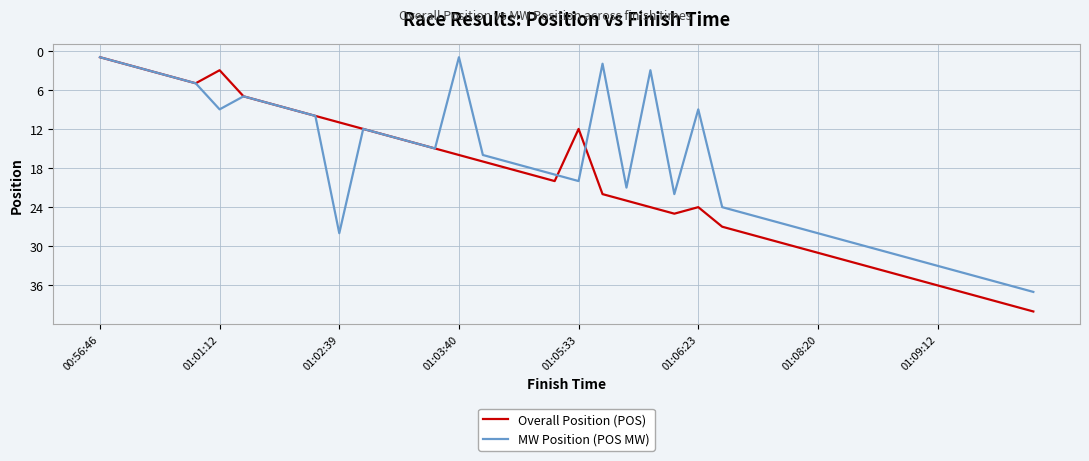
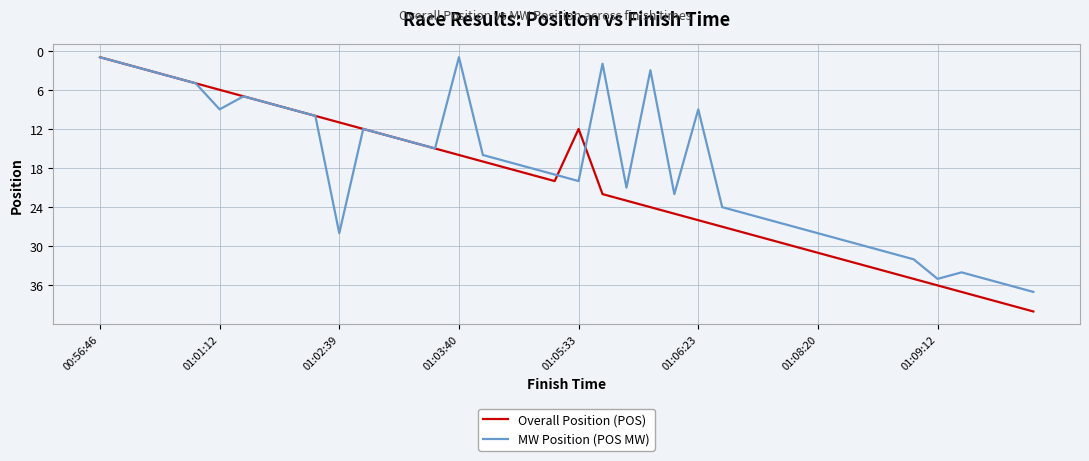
Overall Position (POS), 01:01:12: 3 -> 6
Overall Position (POS), 01:06:23: 24 -> 26
MW Position (POS MW), 01:09:12: 33 -> 35
